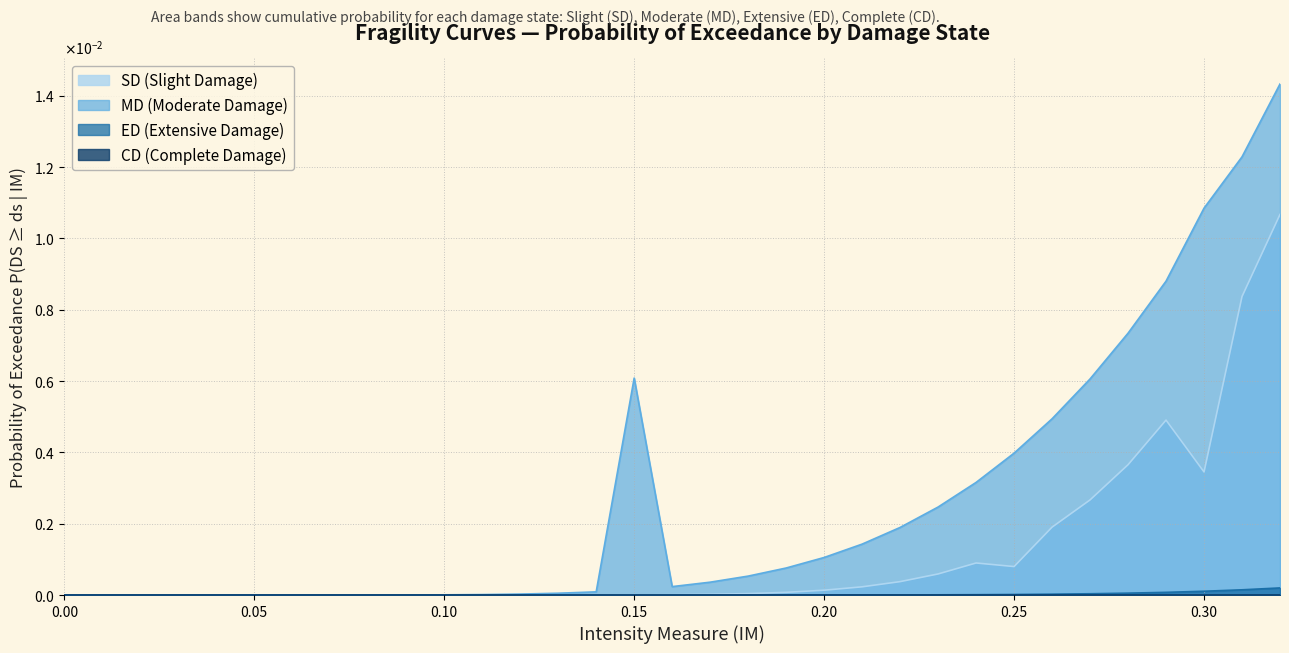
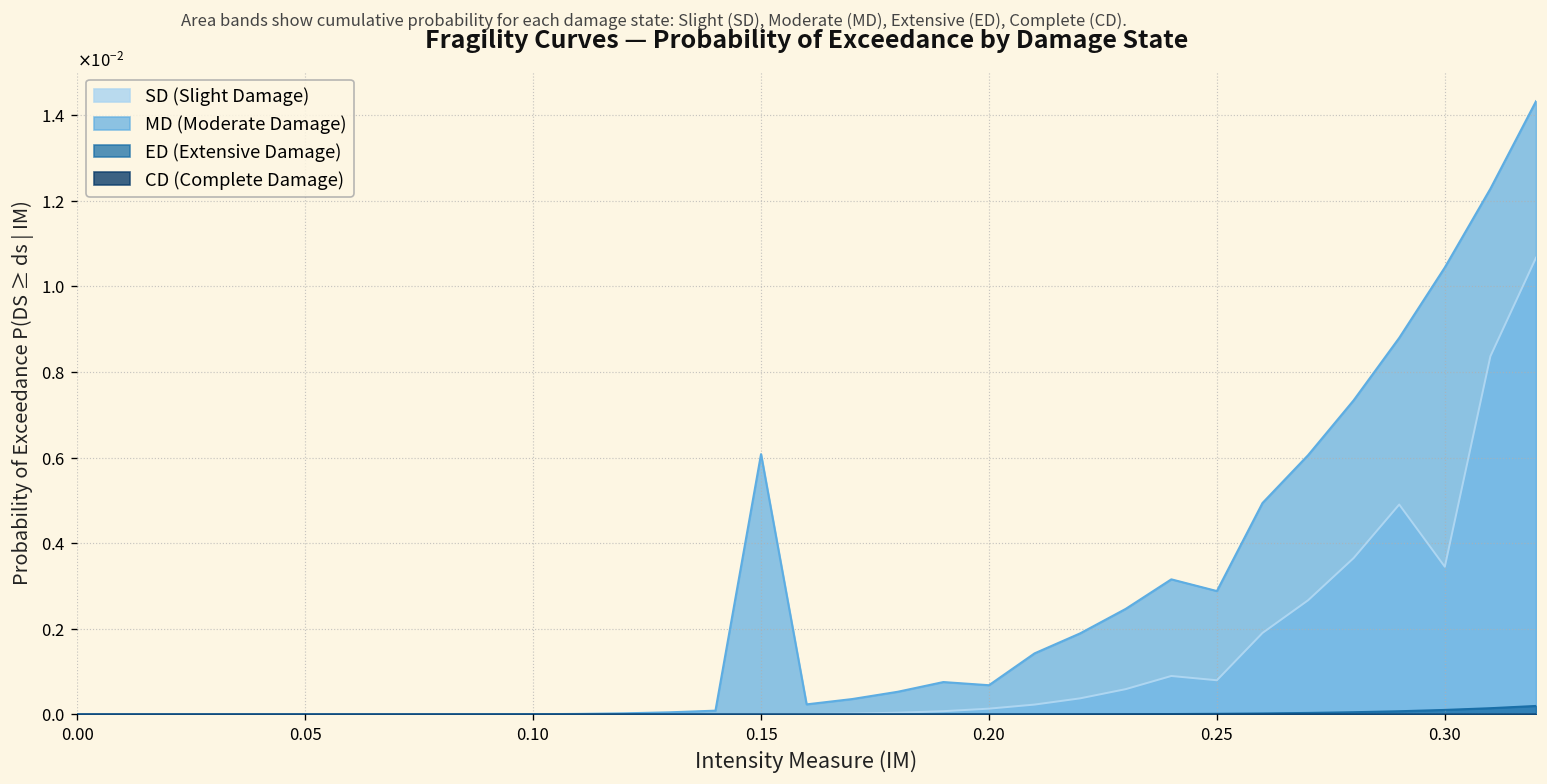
MD (Moderate Damage), 0.20: 0.0011 -> 0.0007
MD (Moderate Damage), 0.25: 0.0040 -> 0.0029
MD (Moderate Damage), 0.30: 0.0108 -> 0.0104
